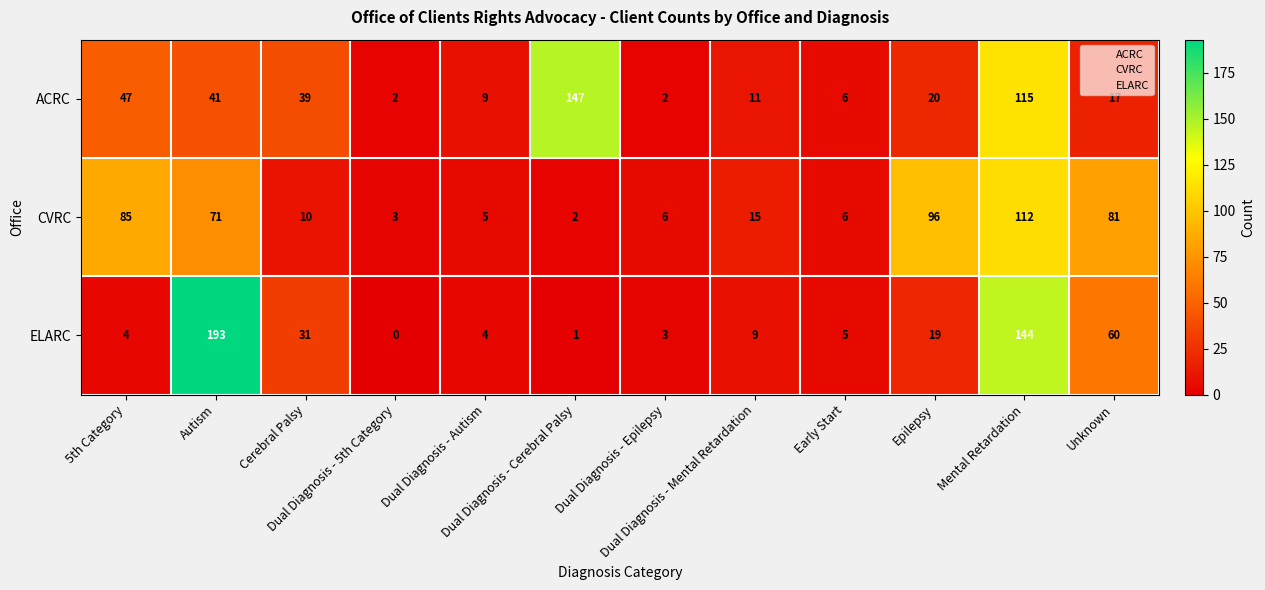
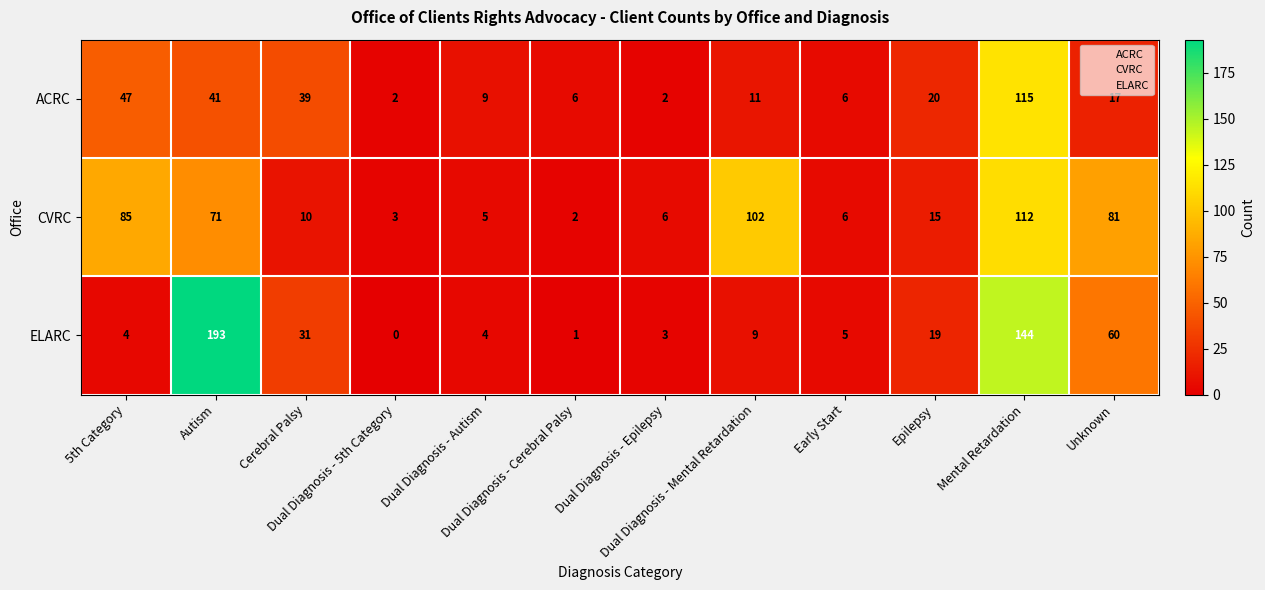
ACRC, Dual Diagnosis - Cerebral Palsy: 147 -> 6
CVRC, Dual Diagnosis - Mental Retardation: 15 -> 102
CVRC, Epilepsy: 96 -> 15
